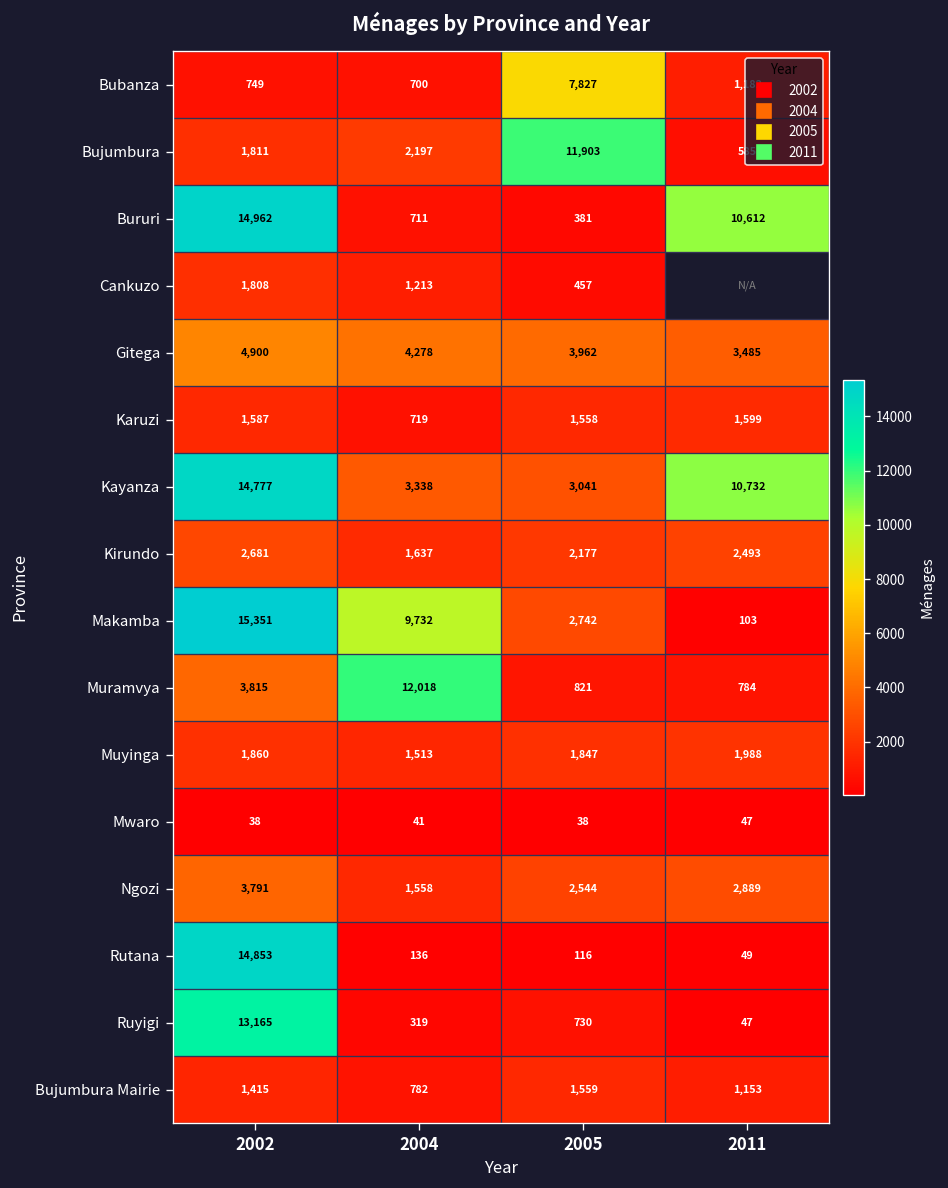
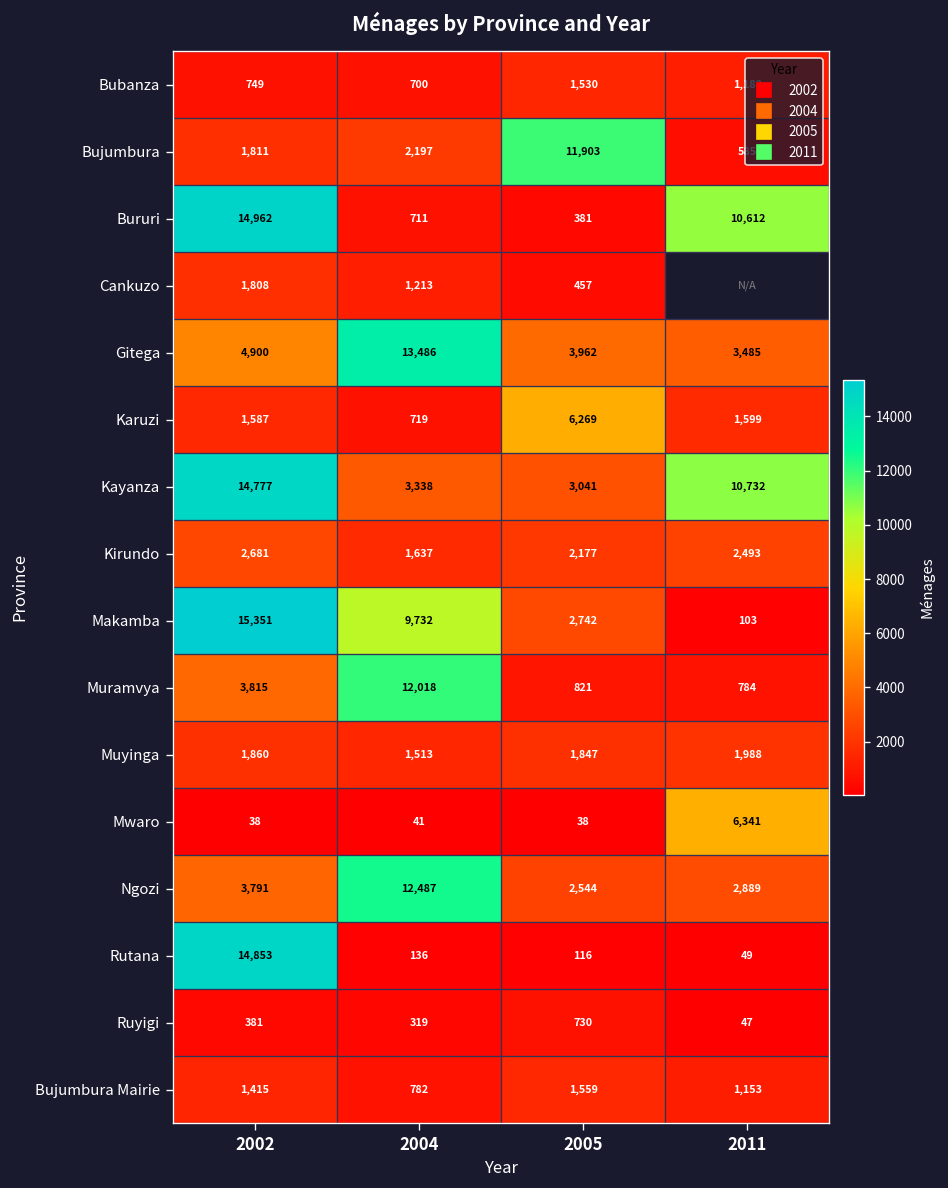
Bubanza, 2005: 7,827 -> 1,530
Gitega, 2004: 4,278 -> 13,486
Karuzi, 2005: 1,558 -> 6,269
Mwaro, 2011: 47 -> 6,341
Ngozi, 2004: 1,558 -> 12,487
Ruyigi, 2002: 13,165 -> 381
